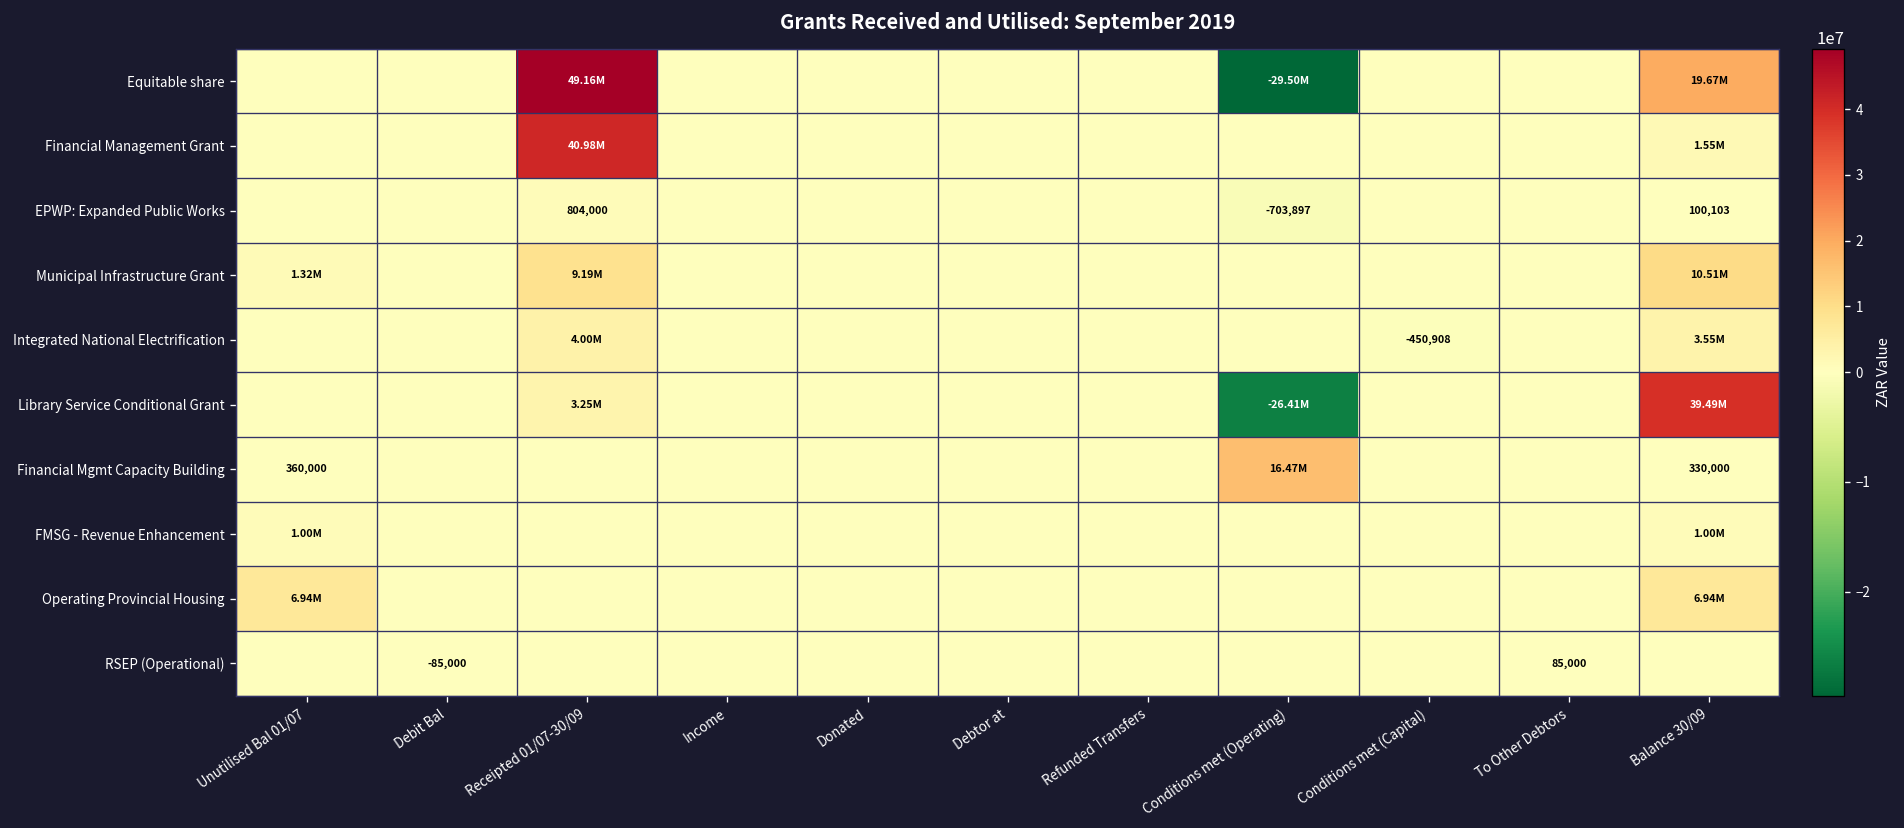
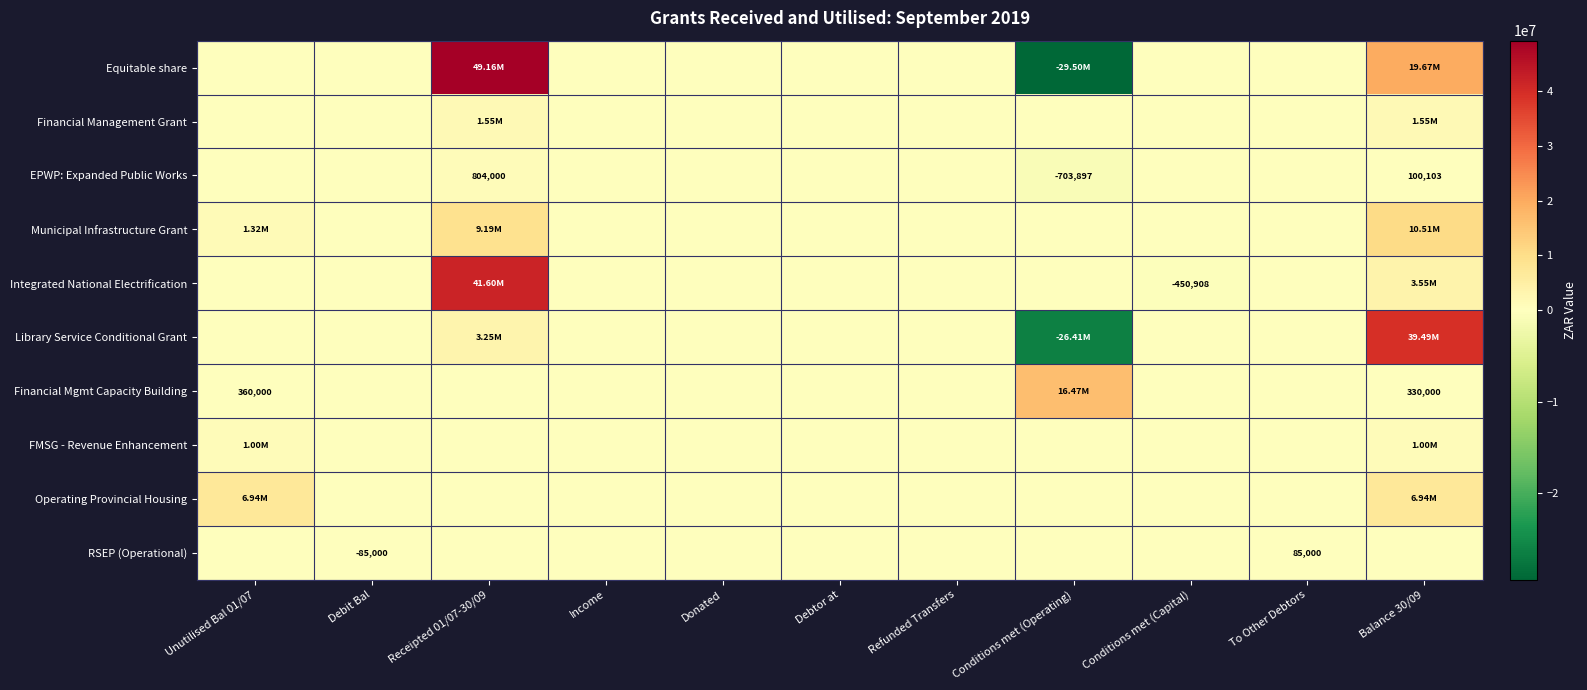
Financial Management Grant, Receipted 01/07-30/09: 40.98M -> 1.55M
Integrated National Electrification, Receipted 01/07-30/09: 4.00M -> 41.60M
